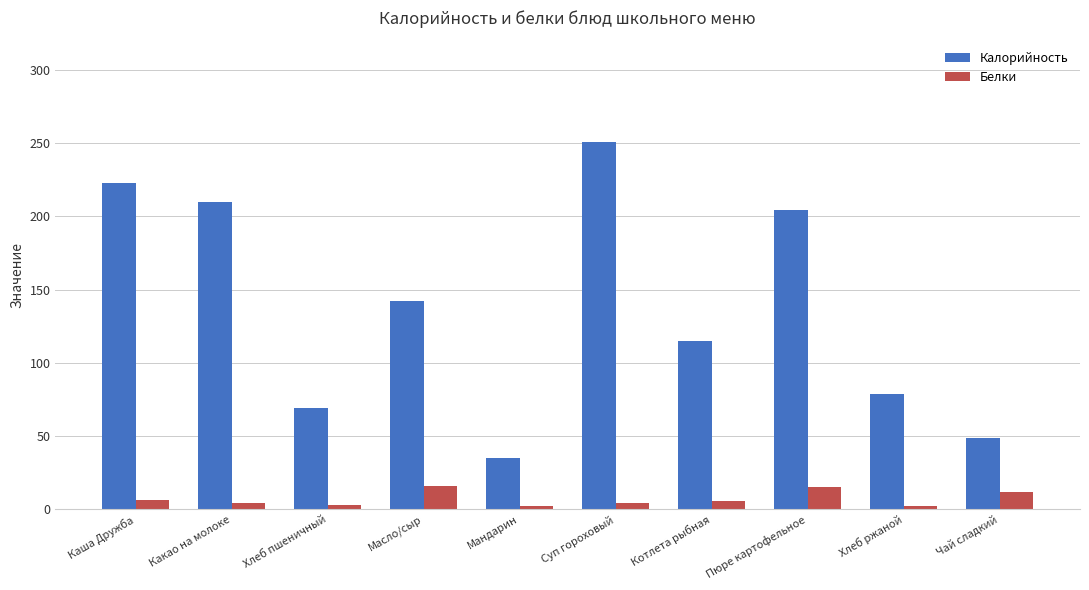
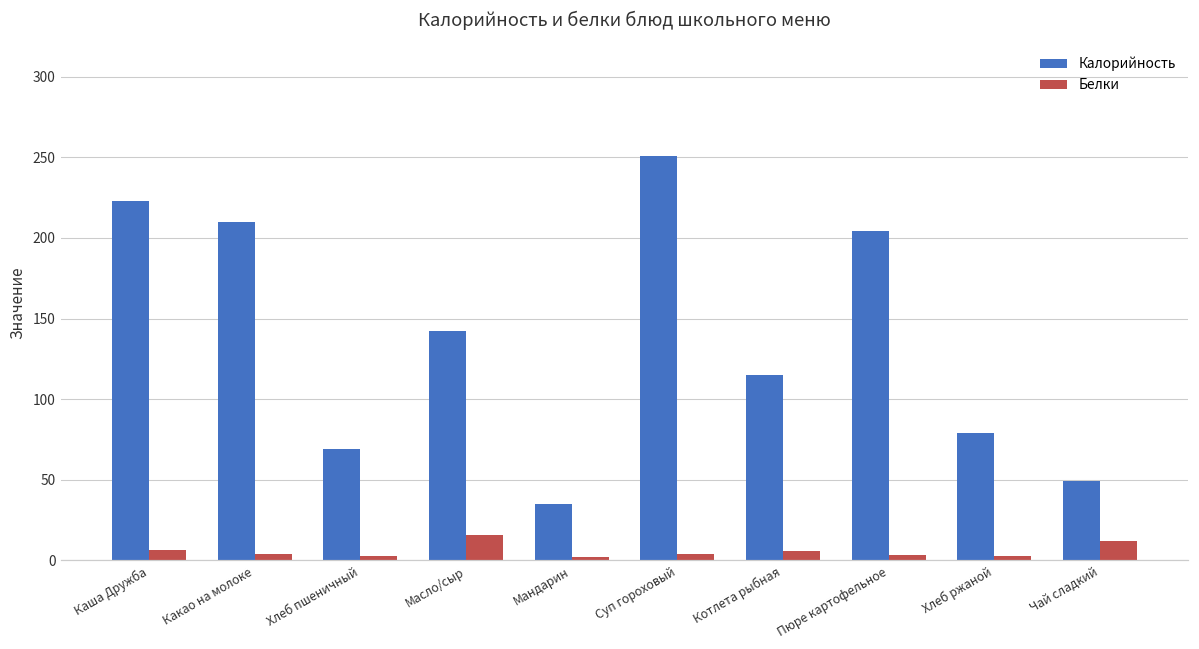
Белки, Пюре картофельное: 16 -> 3
